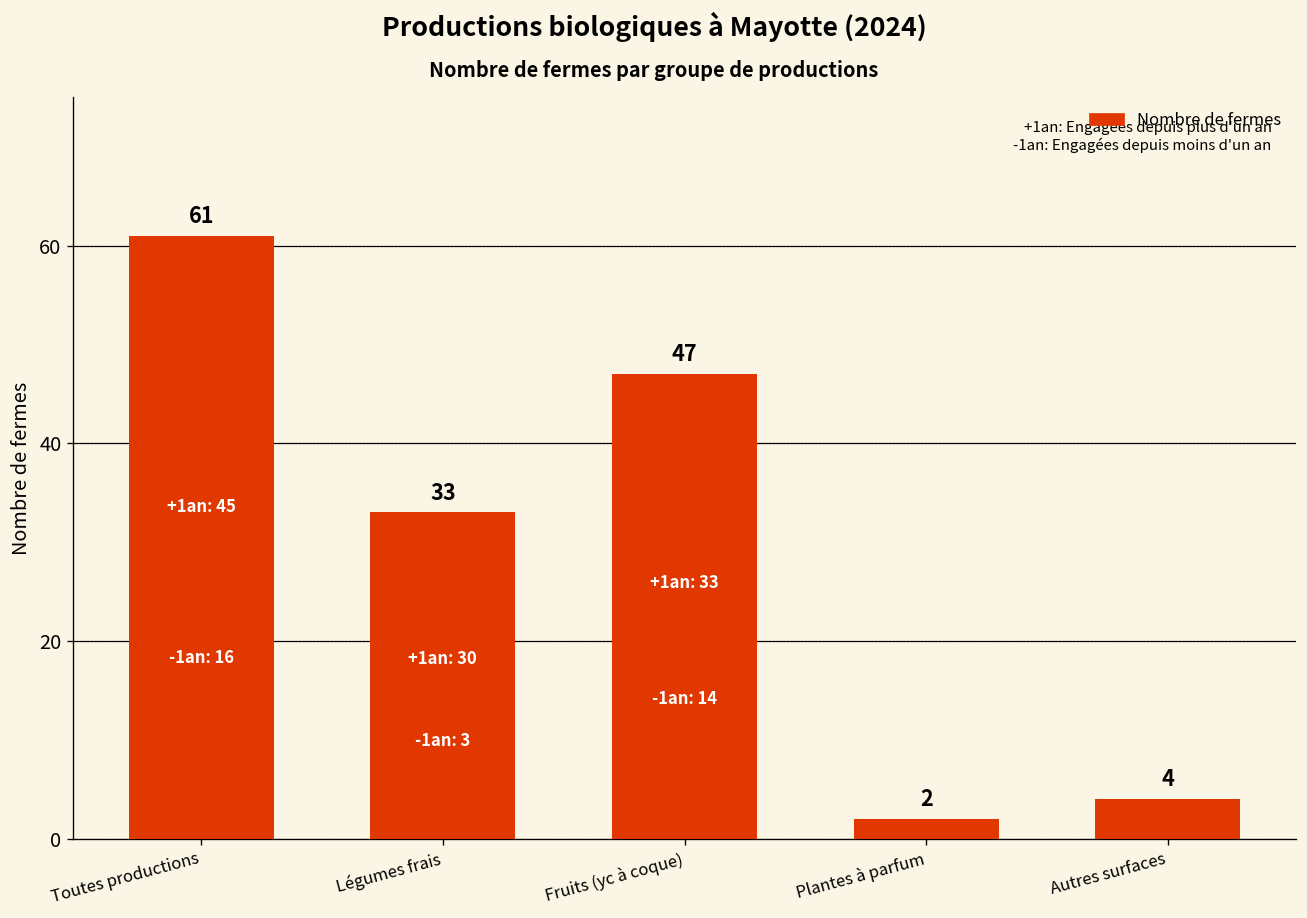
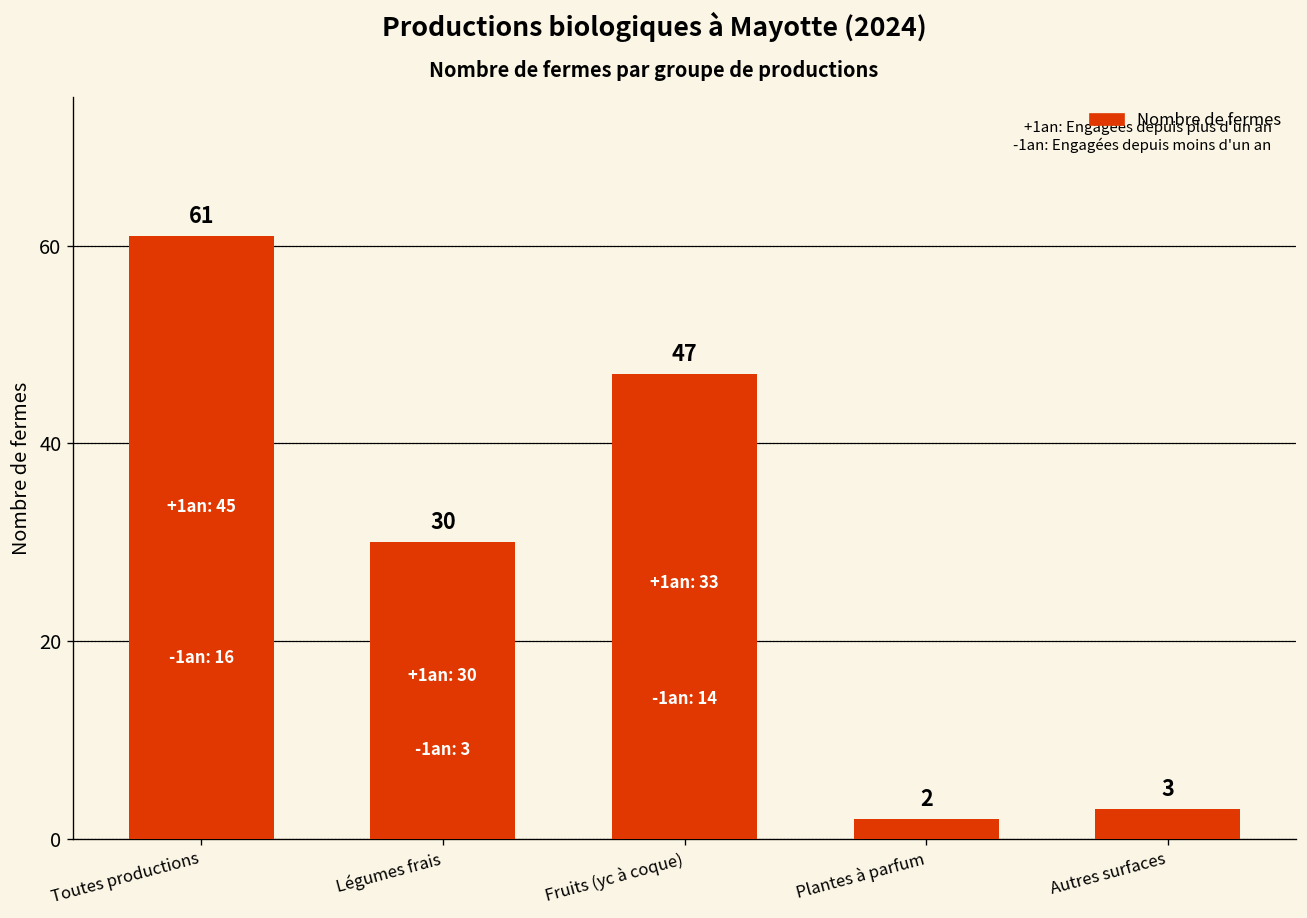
Légumes frais: 33 -> 30
Autres surfaces: 4 -> 3
